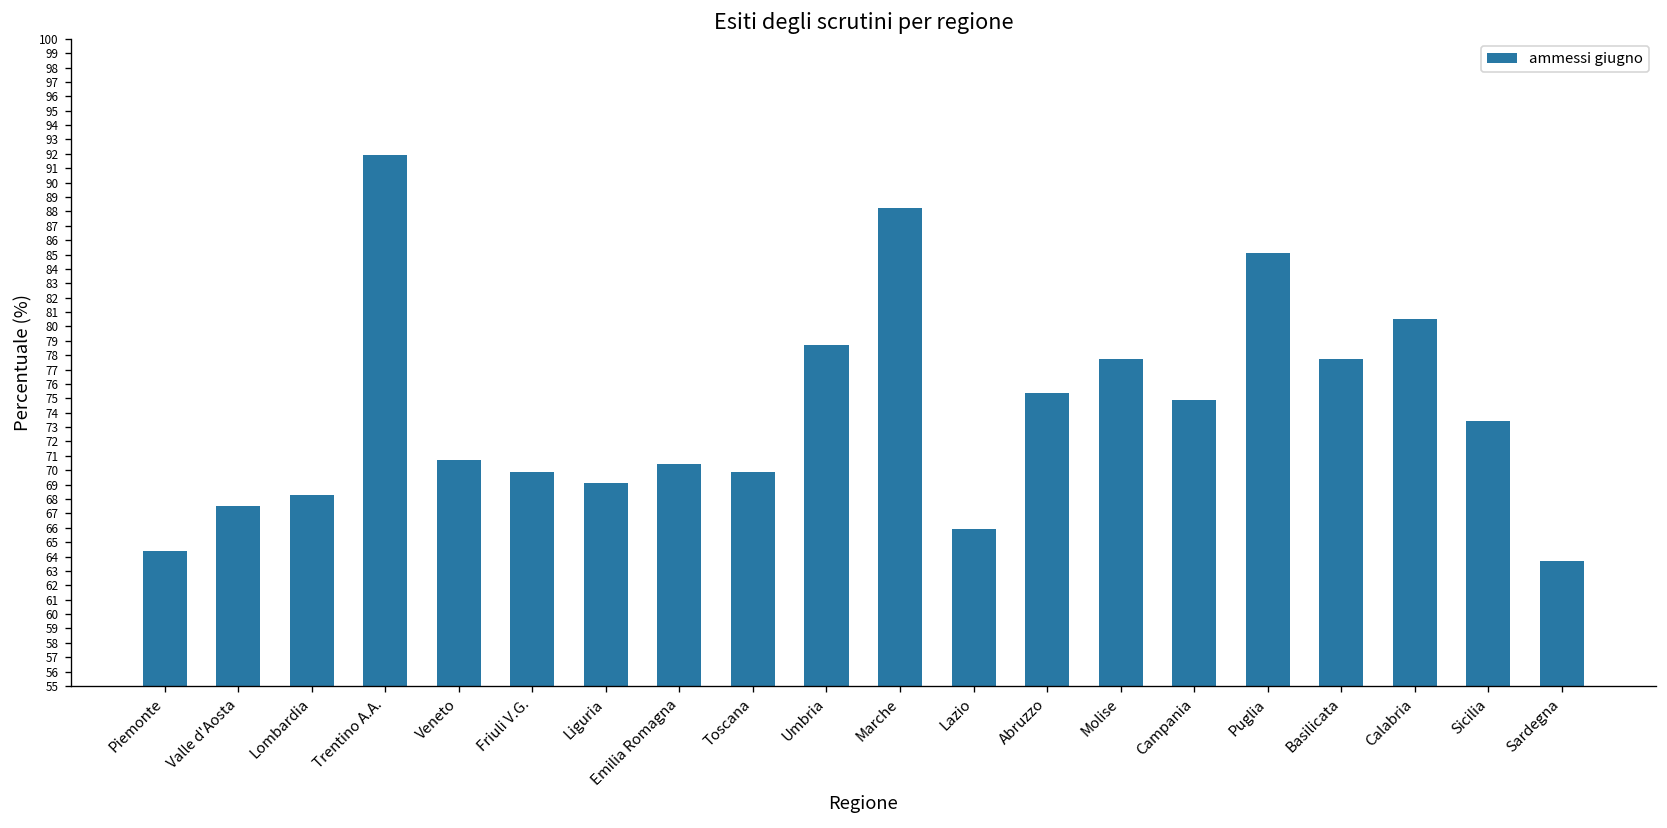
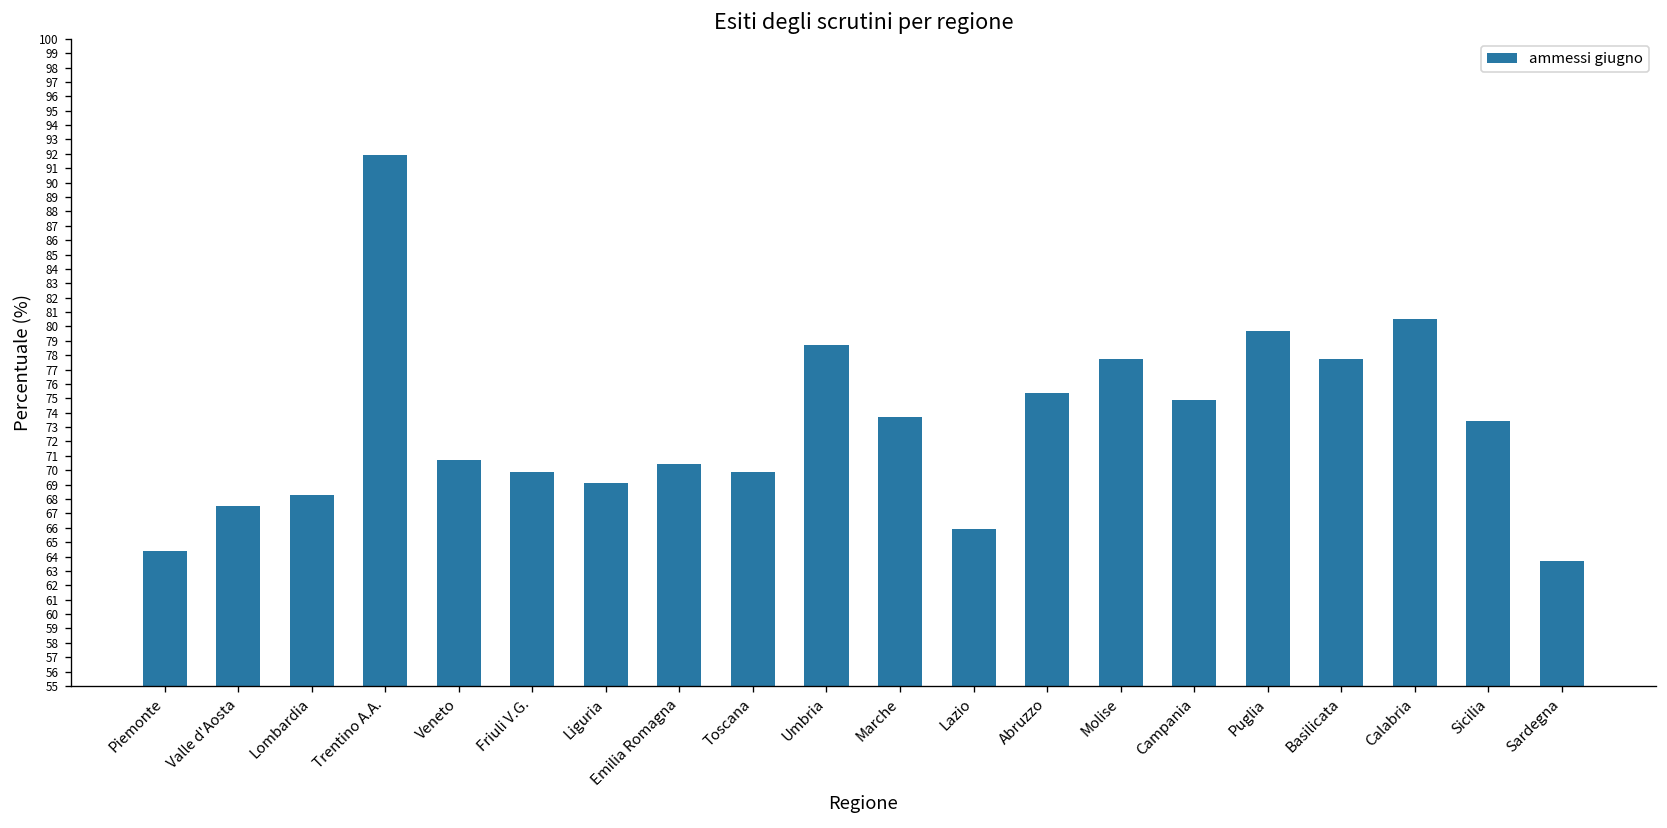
Marche: 88.2 -> 73.7
Puglia: 85.1 -> 79.7
